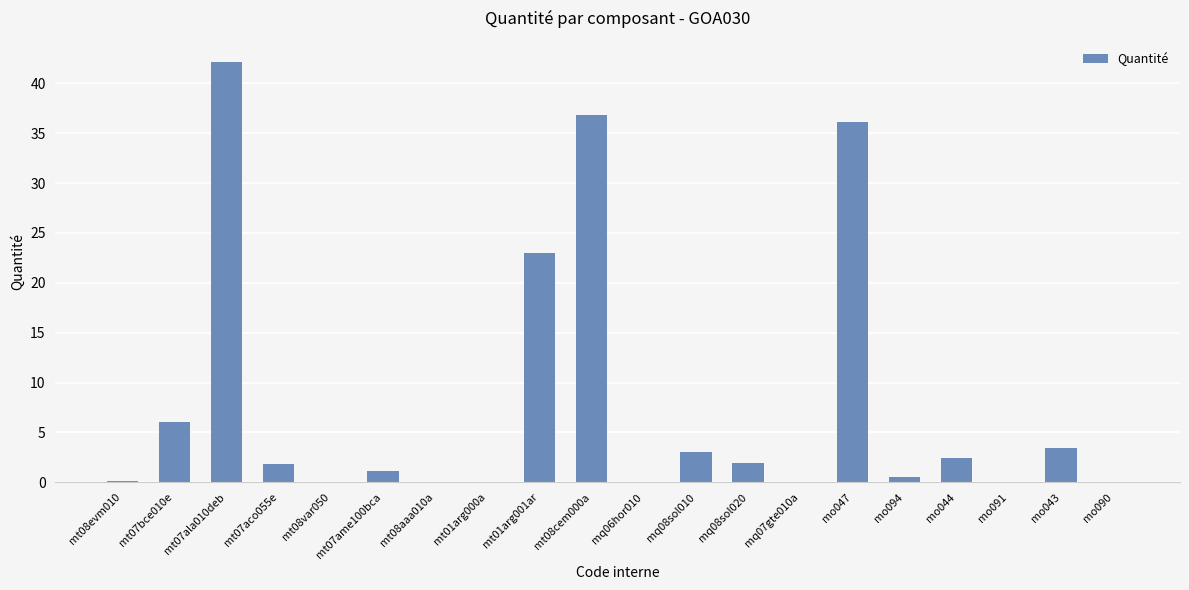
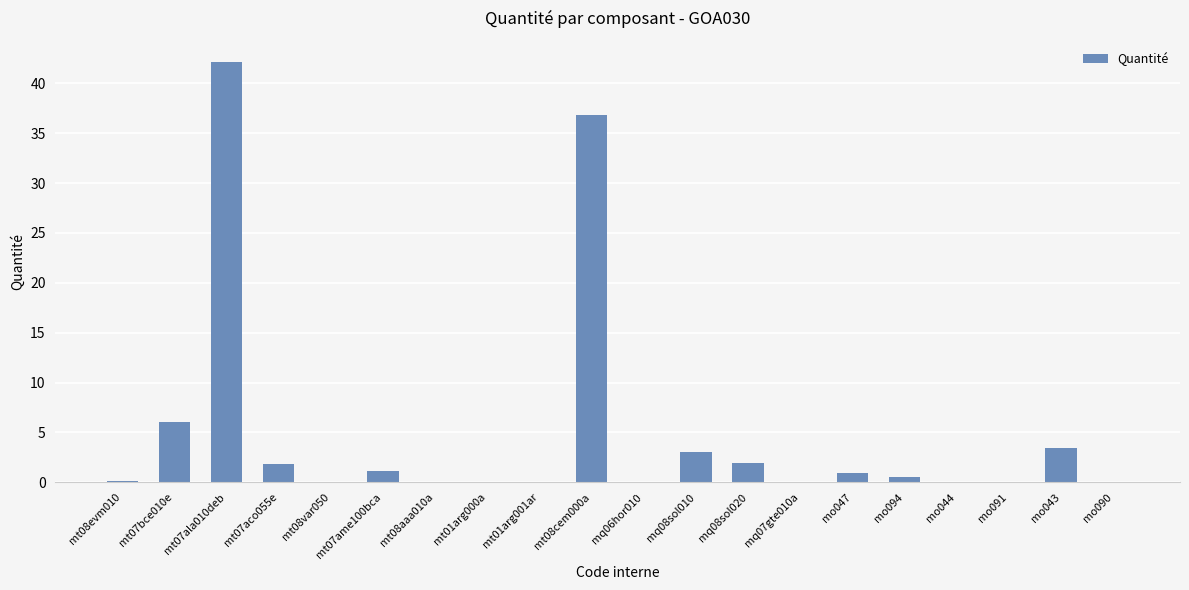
mt01arg001ar: 23 -> 0
mo047: 36 -> 1
mo044: 2 -> 0
